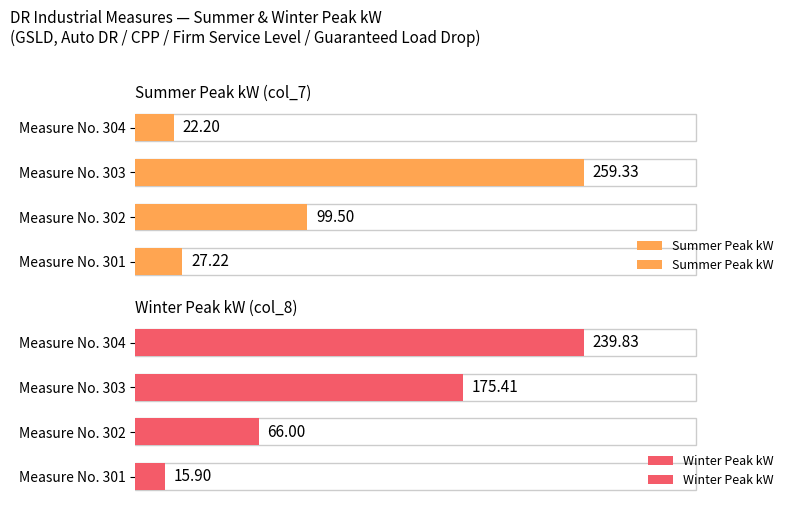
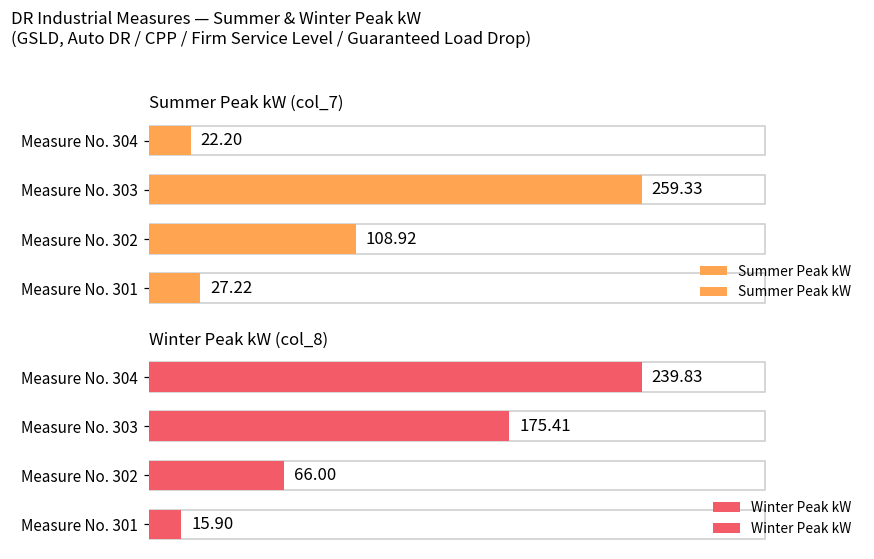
Summer Peak kW (col_7), Summer Peak kW, Measure No. 302: 99.50 -> 108.92
